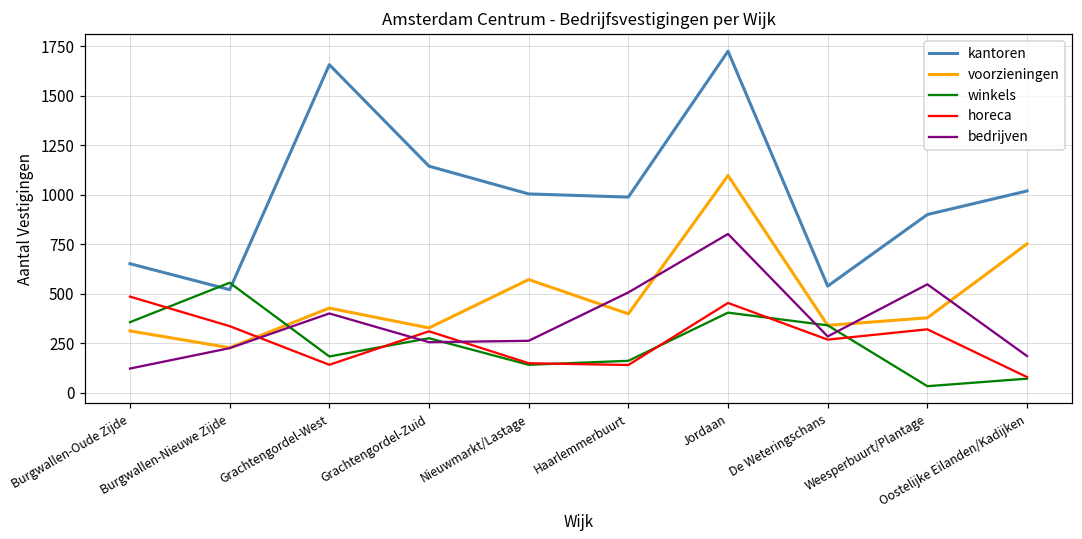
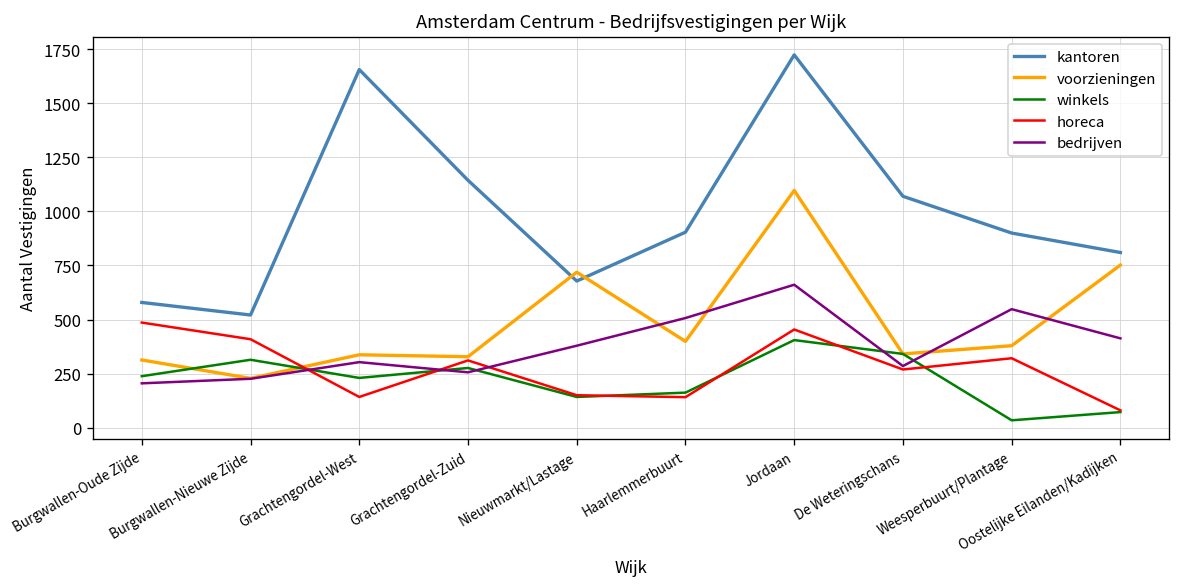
kantoren, Burgwallen-Oude Zijde: 650 -> 580
winkels, Burgwallen-Oude Zijde: 360 -> 240
bedrijven, Burgwallen-Oude Zijde: 120 -> 210
winkels, Burgwallen-Nieuwe Zijde: 560 -> 310
horeca, Burgwallen-Nieuwe Zijde: 340 -> 410
voorzieningen, Grachtengordel-West: 430 -> 340
winkels, Grachtengordel-West: 180 -> 230
bedrijven, Grachtengordel-West: 400 -> 300
kantoren, Nieuwmarkt/Lastage: 1000 -> 680
voorzieningen, Nieuwmarkt/Lastage: 570 -> 720
bedrijven, Nieuwmarkt/Lastage: 260 -> 380
kantoren, Haarlemmerbuurt: 990 -> 900
bedrijven, Jordaan: 800 -> 660
kantoren, De Weteringschans: 540 -> 1070
kantoren, Oostelijke Eilanden/Kadijken: 1020 -> 810
bedrijven, Oostelijke Eilanden/Kadijken: 190 -> 410
